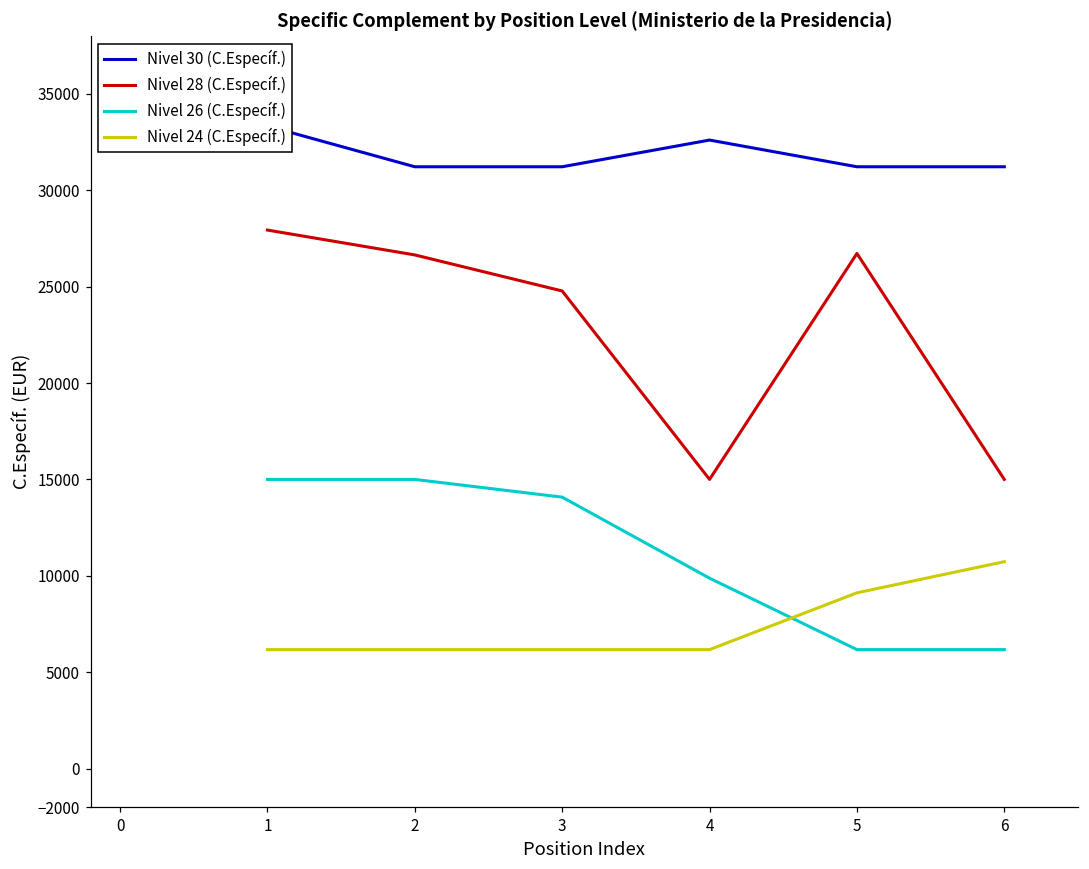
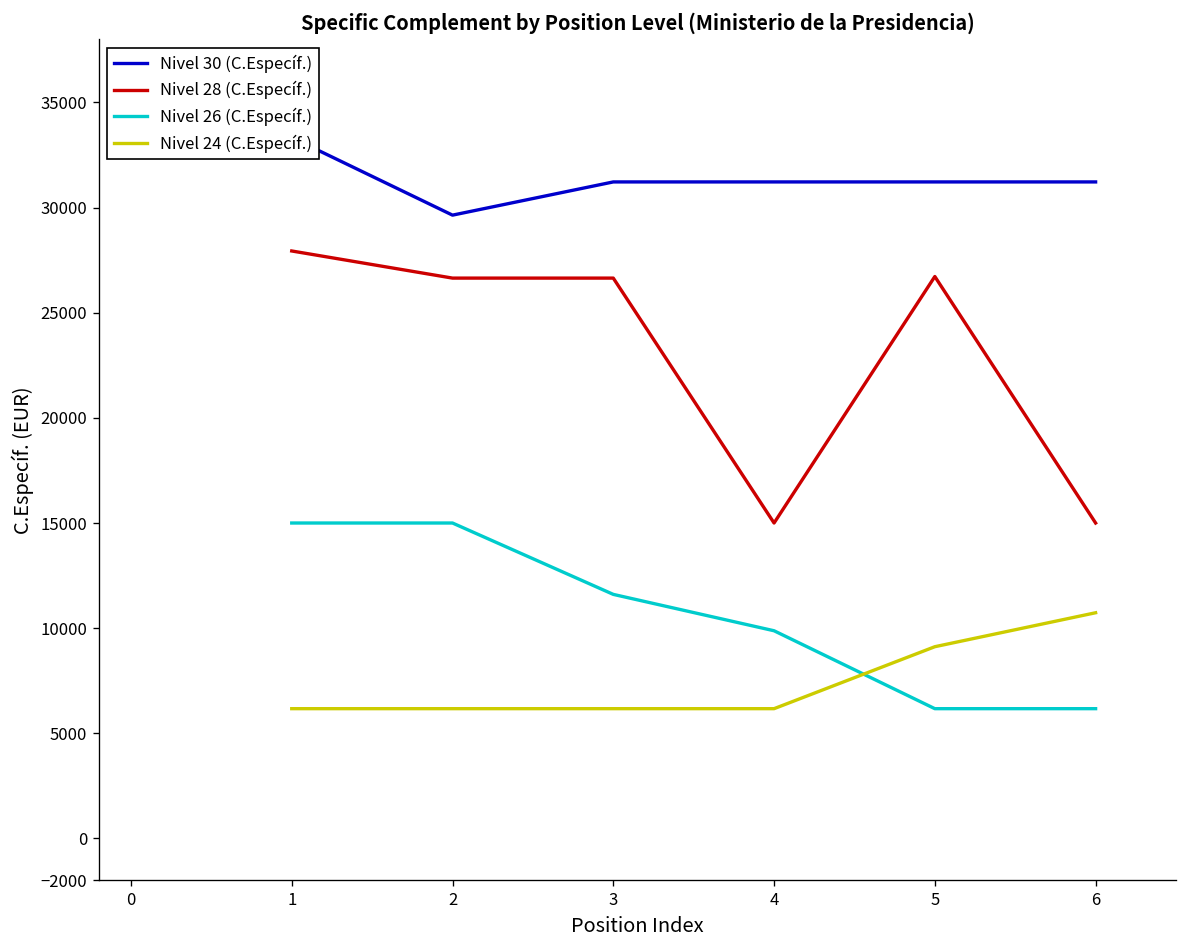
Nivel 30 (C.Específ.), 2: 31200 -> 29600
Nivel 28 (C.Específ.), 3: 24800 -> 26600
Nivel 26 (C.Específ.), 3: 14100 -> 11600
Nivel 30 (C.Específ.), 4: 32600 -> 31200
